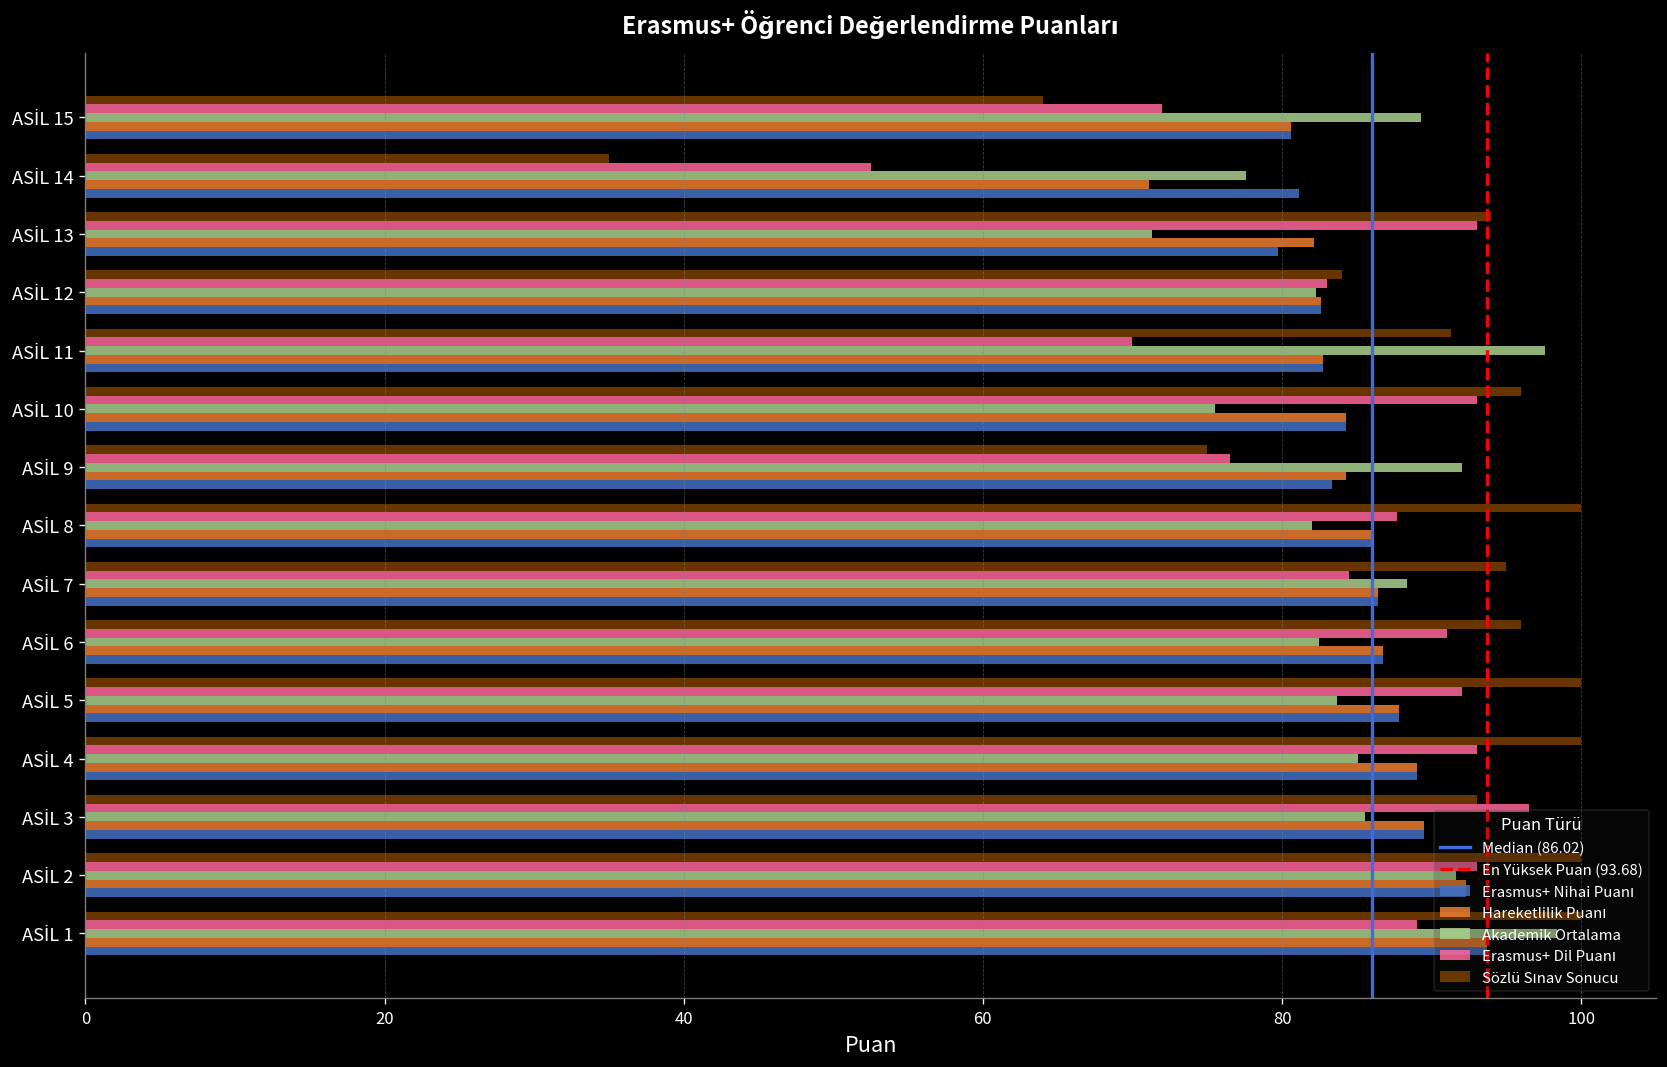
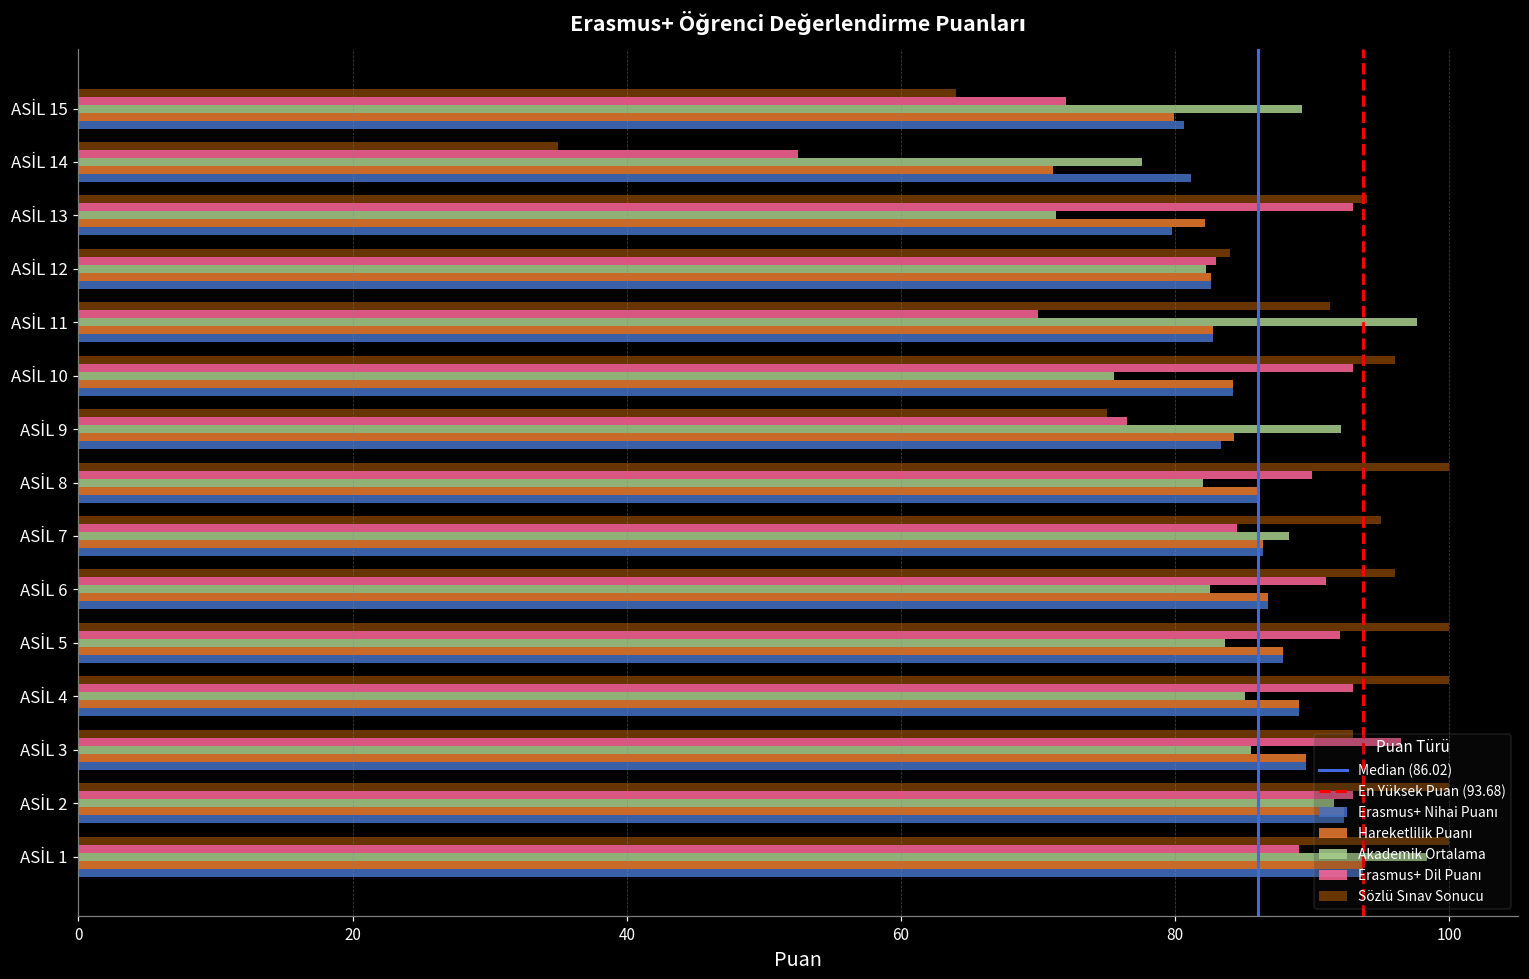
Hareketlilik Puanı, ASİL 15: 80.6 -> 79.9
Erasmus+ Dil Puanı, ASİL 8: 87.7 -> 90.0
